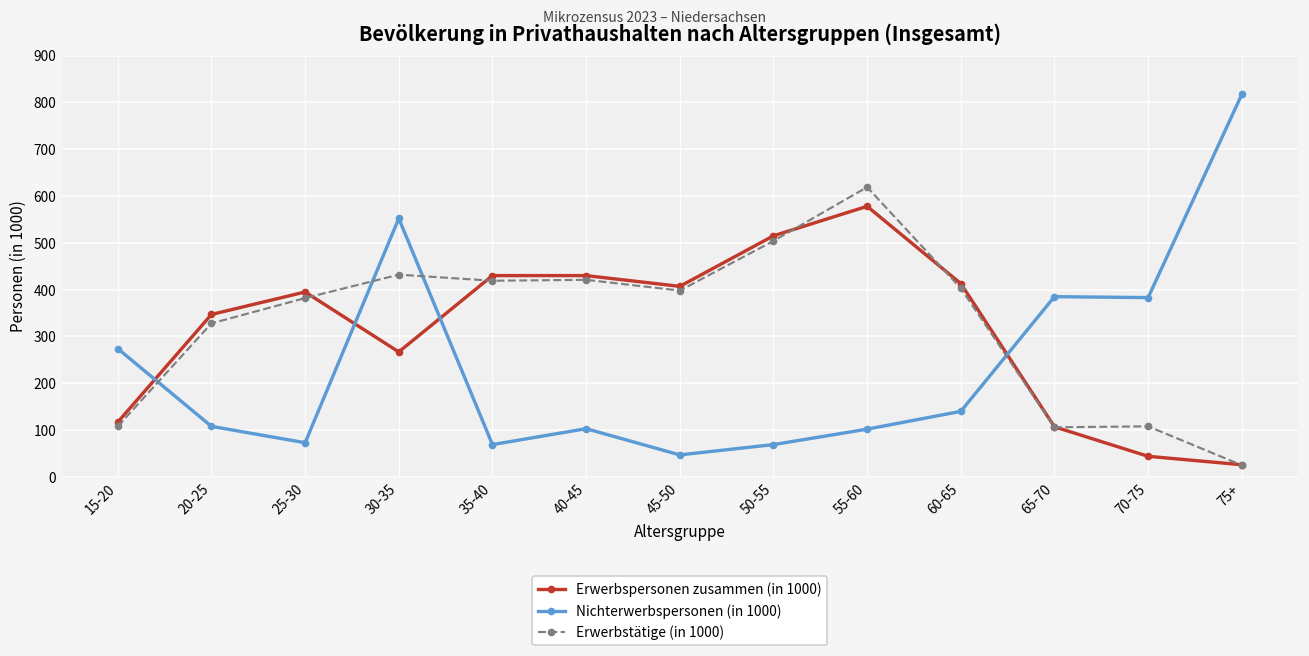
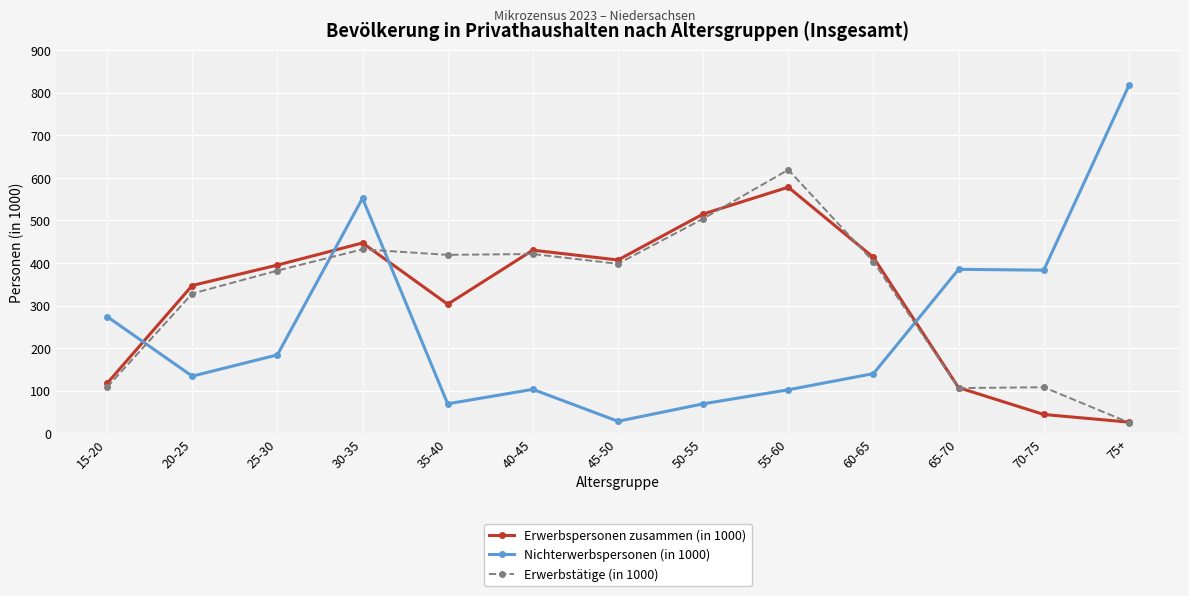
Nichterwerbspersonen (in 1000), 20-25: 110 -> 130
Nichterwerbspersonen (in 1000), 25-30: 70 -> 180
Erwerbspersonen zusammen (in 1000), 30-35: 270 -> 450
Erwerbspersonen zusammen (in 1000), 35-40: 430 -> 300
Nichterwerbspersonen (in 1000), 45-50: 50 -> 30
